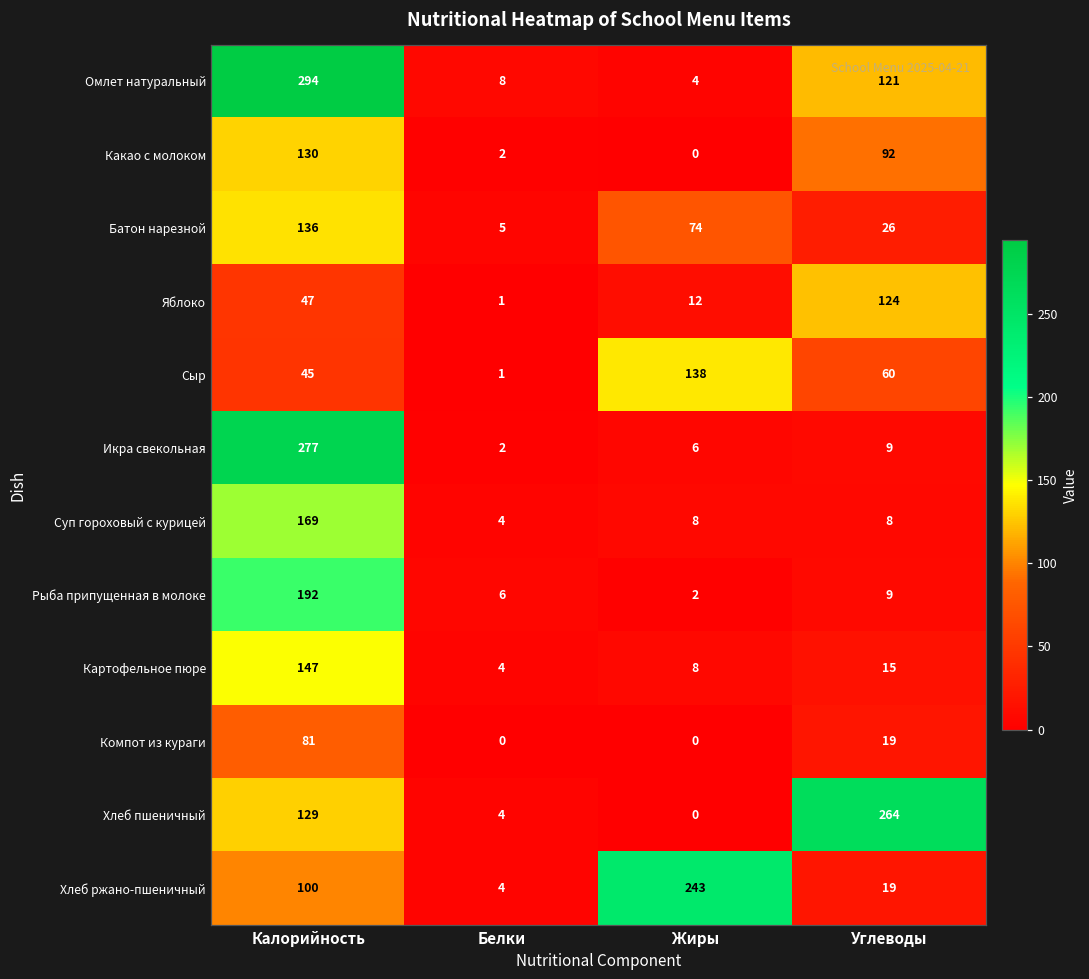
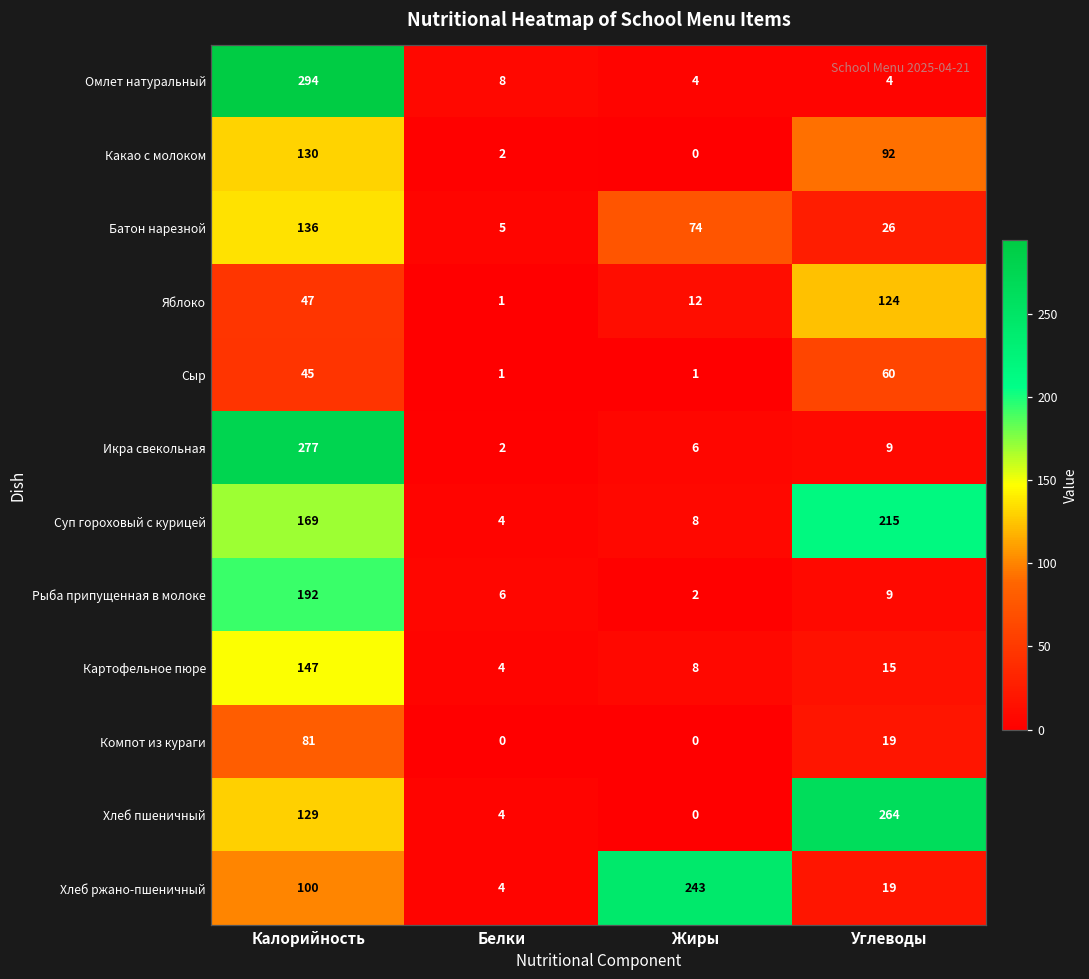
Омлет натуральный, Углеводы: 121 -> 4
Сыр, Жиры: 138 -> 1
Суп гороховый с курицей, Углеводы: 8 -> 215
